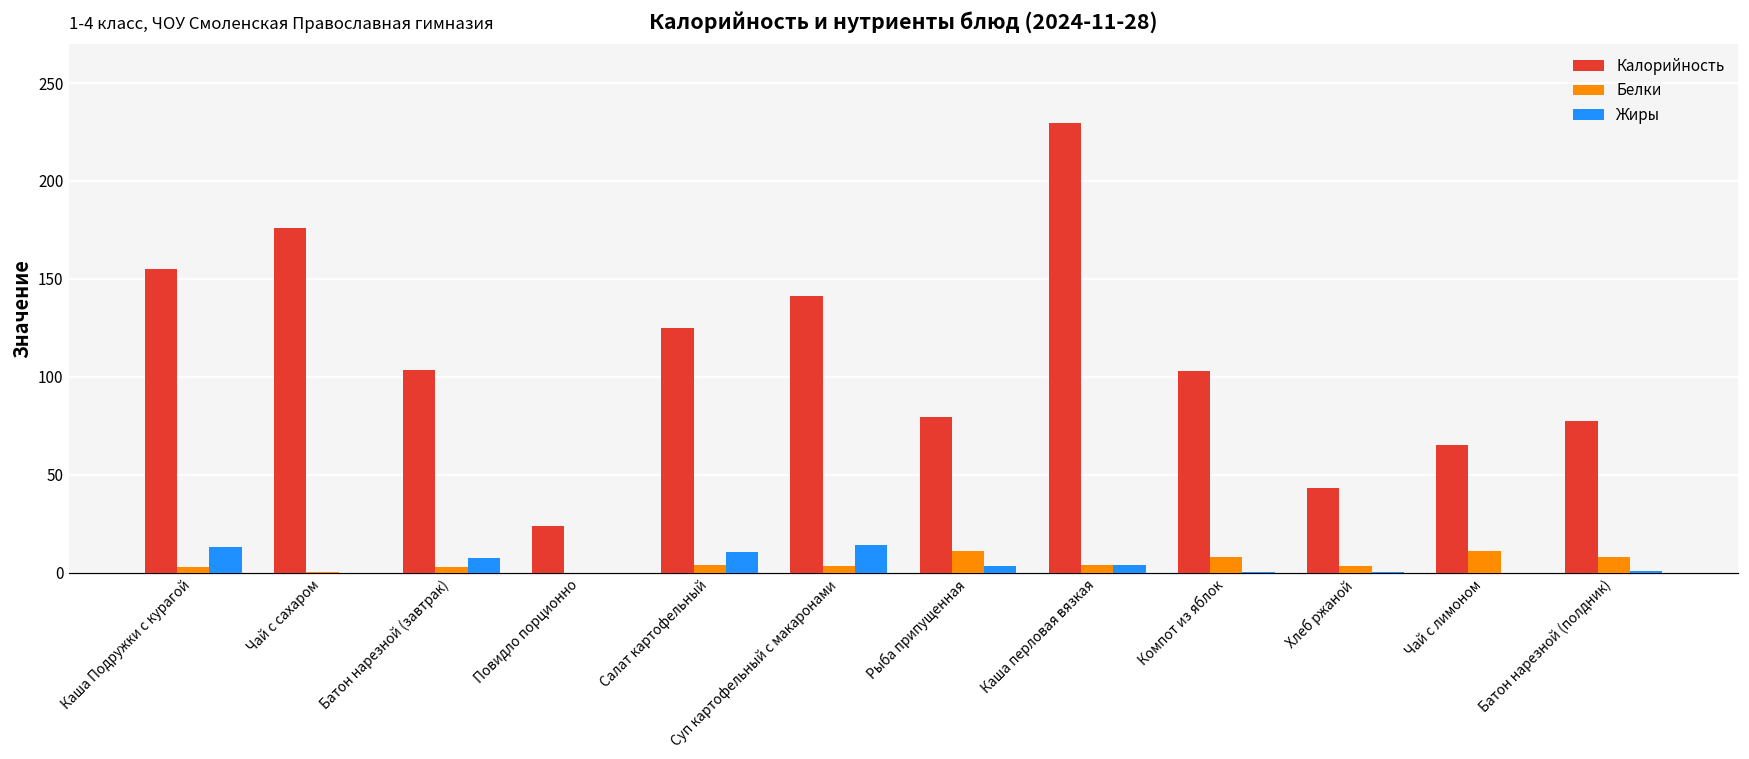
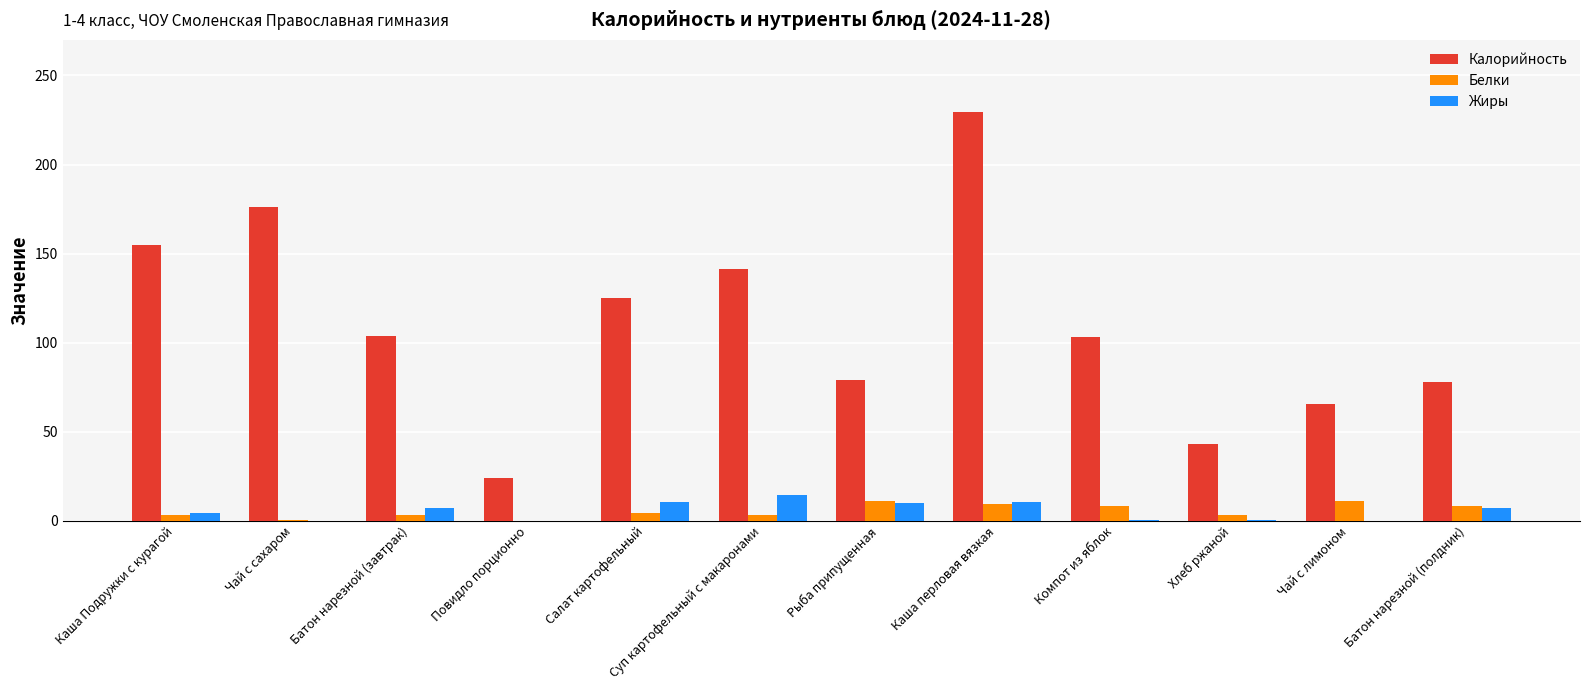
Жиры, Каша Подружки с курагой: 13 -> 4
Жиры, Рыба припущенная: 3 -> 10
Белки, Каша перловая вязкая: 4 -> 9
Жиры, Каша перловая вязкая: 4 -> 10
Жиры, Батон нарезной (полдник): 1 -> 7
